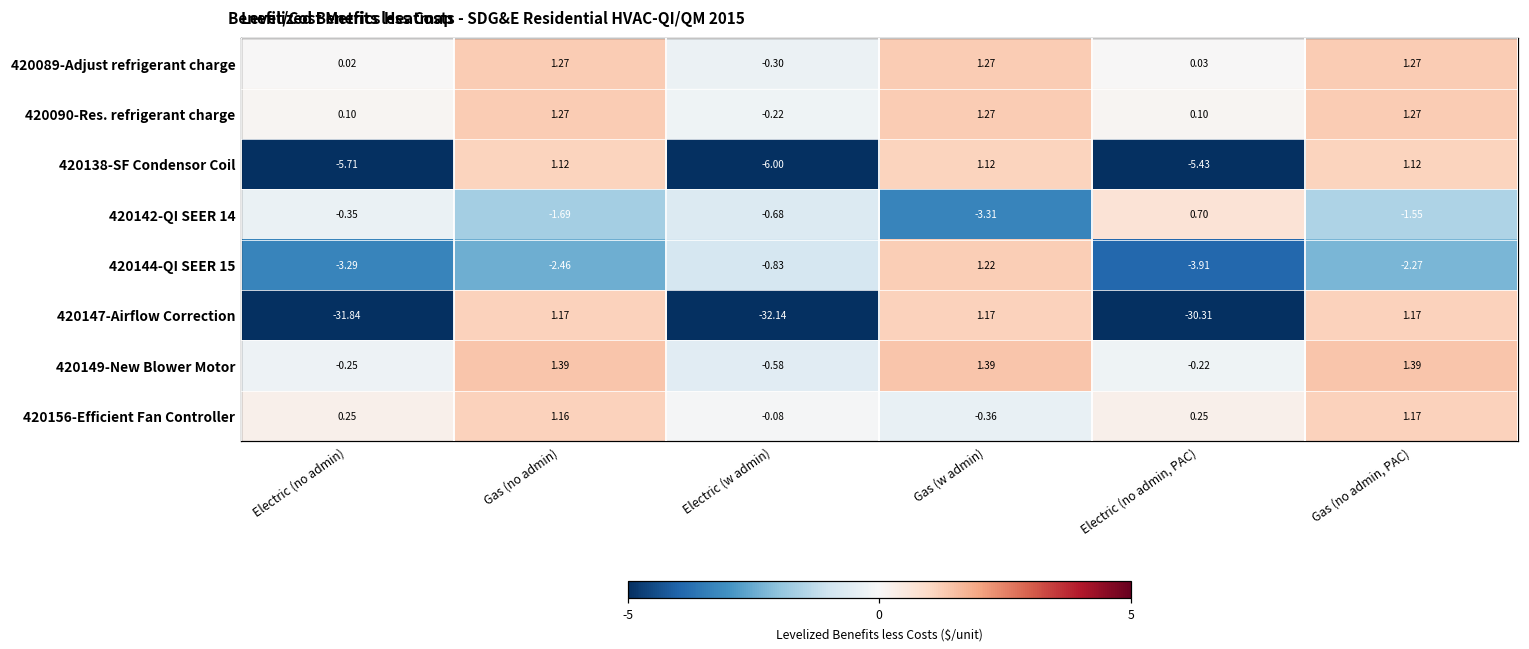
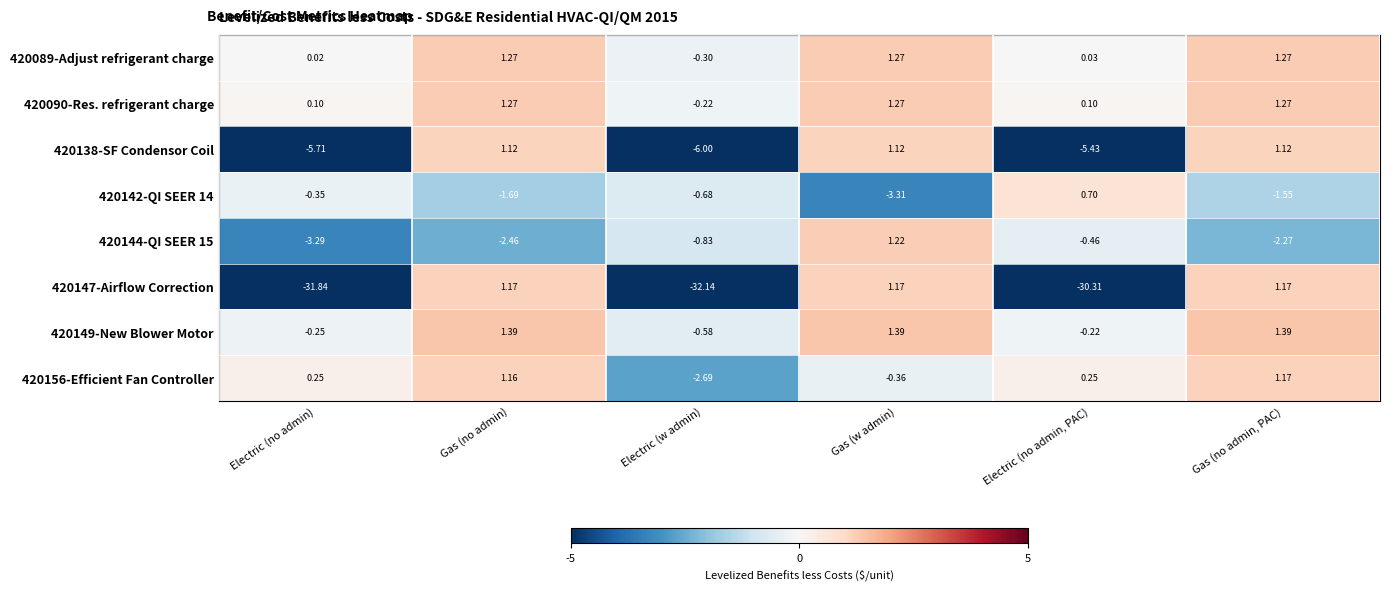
420144-QI SEER 15, Electric (no admin, PAC): -3.91 -> -0.46
420156-Efficient Fan Controller, Electric (w admin): -0.08 -> -2.69
